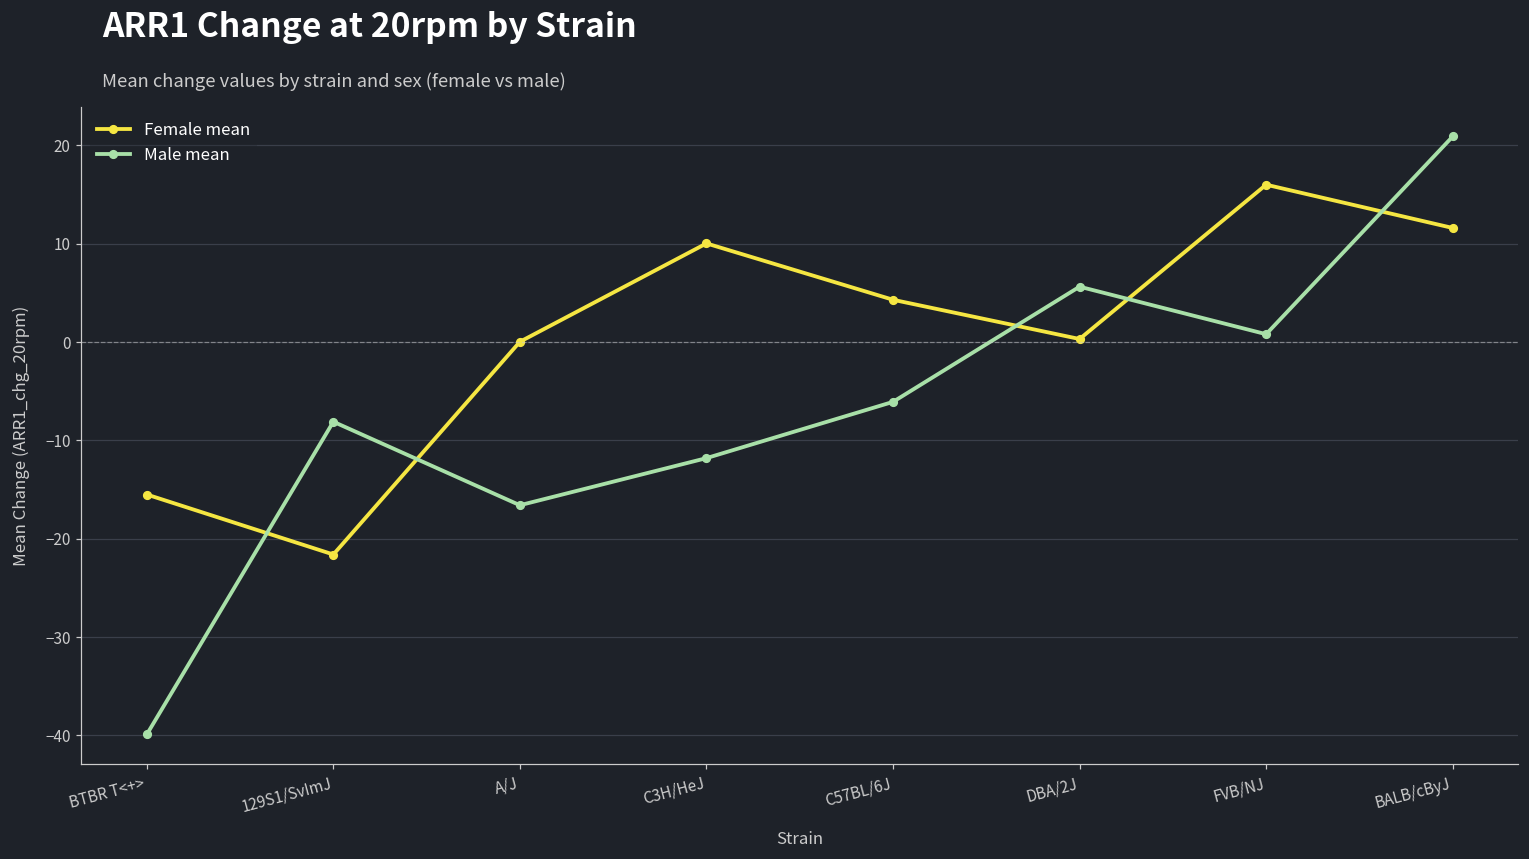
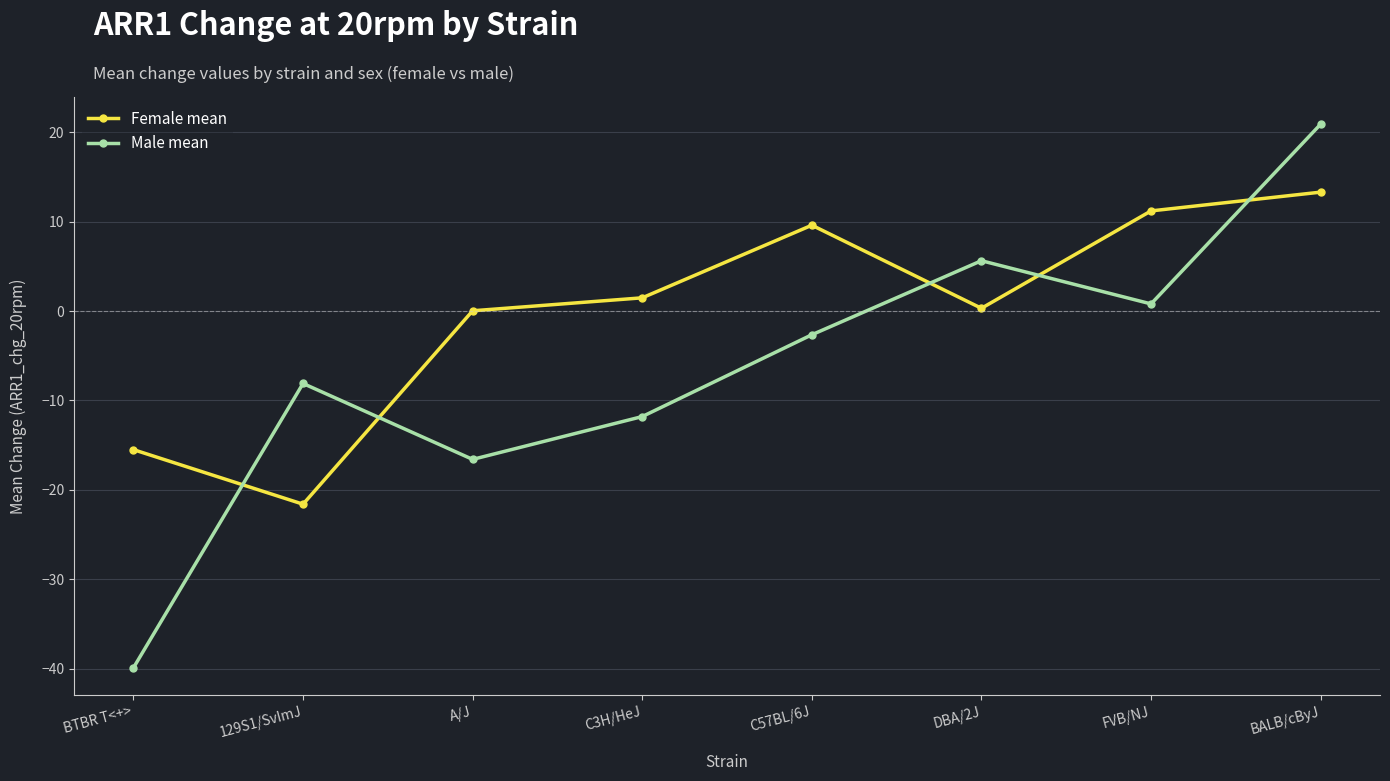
Female mean, C3H/HeJ: 10 -> 1
Female mean, C57BL/6J: 4 -> 10
Male mean, C57BL/6J: -6 -> -3
Female mean, FVB/NJ: 16 -> 11
Female mean, BALB/cByJ: 12 -> 13
